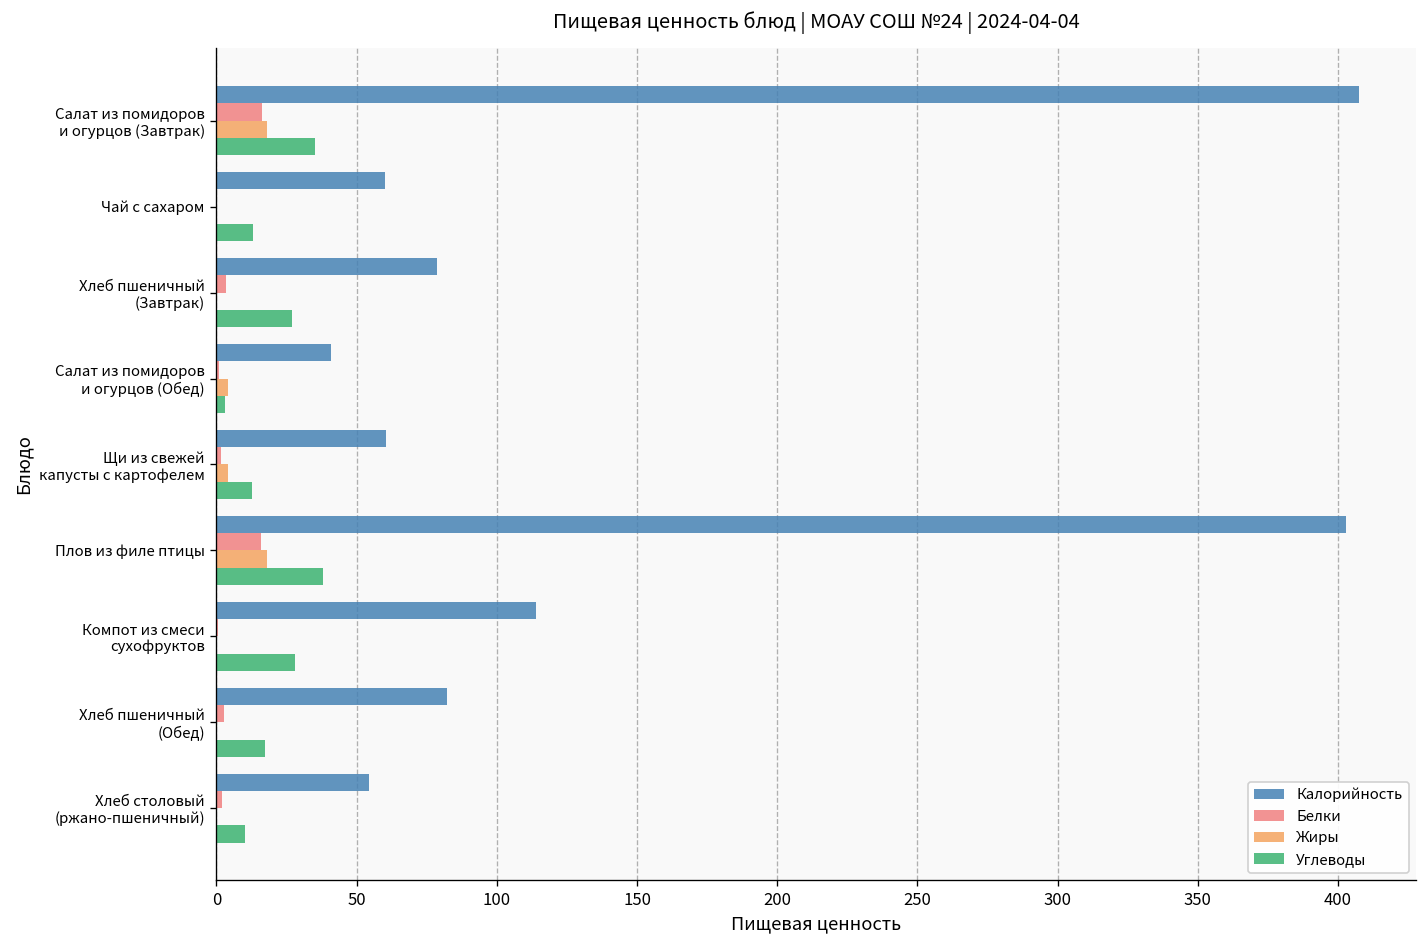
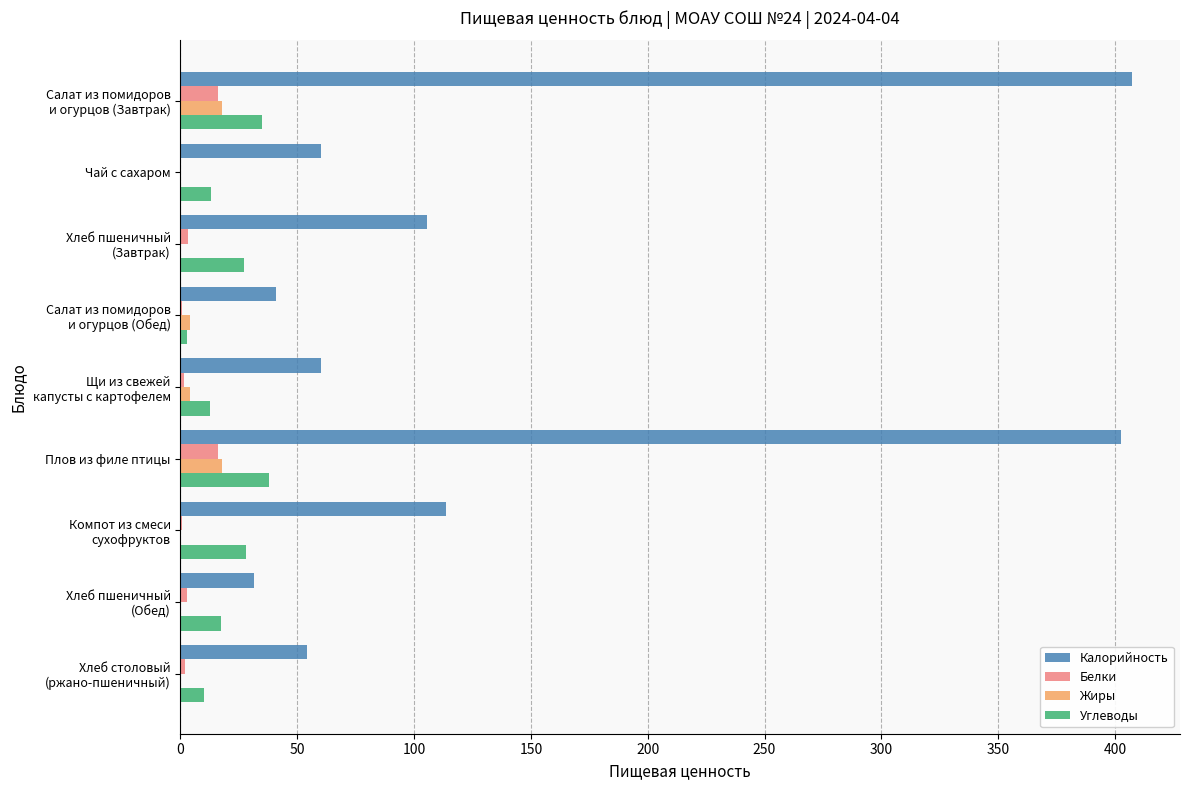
Калорийность, Хлеб пшеничный (Завтрак): 79 -> 106
Калорийность, Хлеб пшеничный (Обед): 82 -> 32
